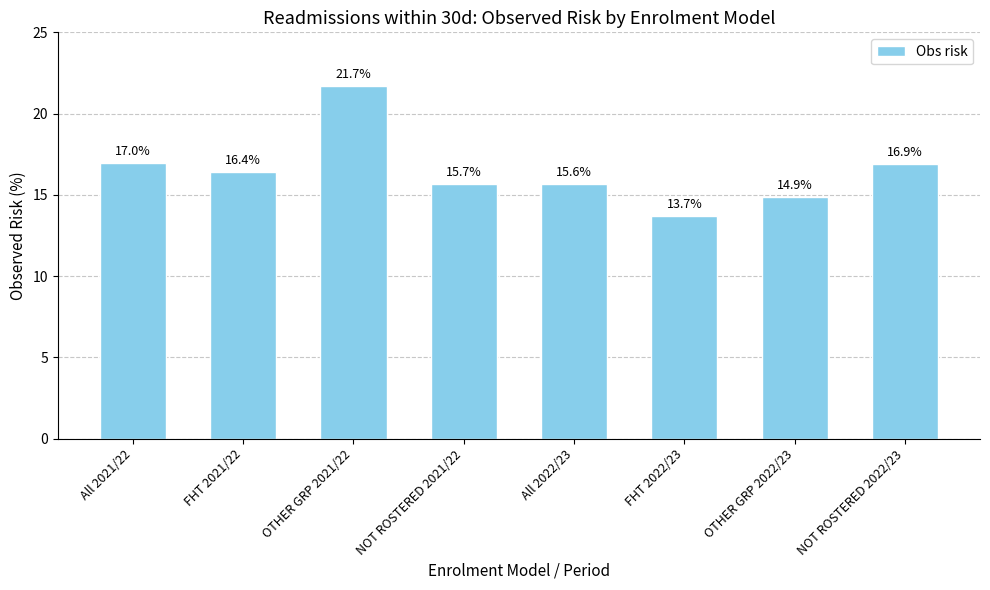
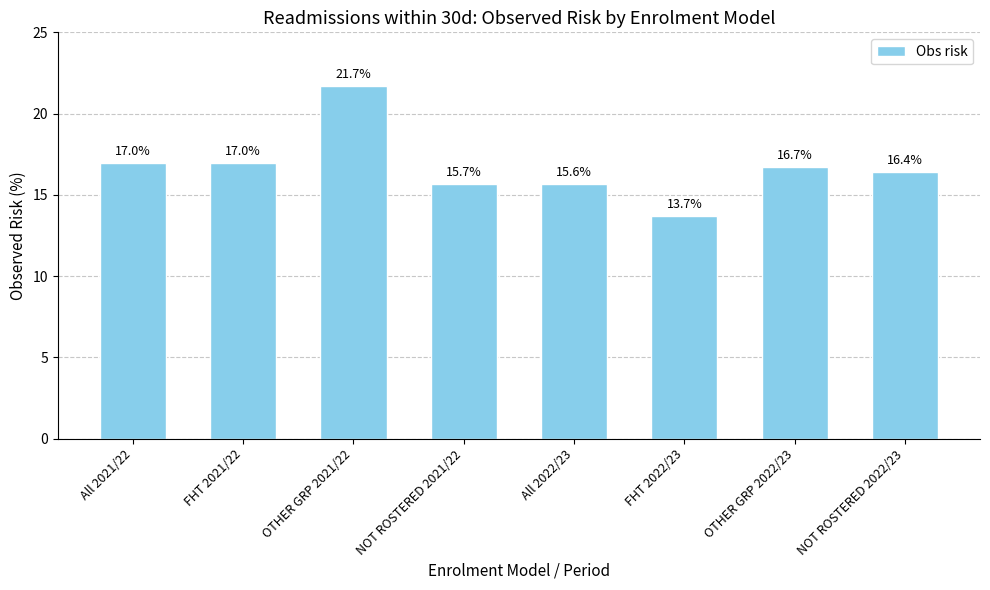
FHT 2021/22: 16.4% -> 17.0%
OTHER GRP 2022/23: 14.9% -> 16.7%
NOT ROSTERED 2022/23: 16.9% -> 16.4%
